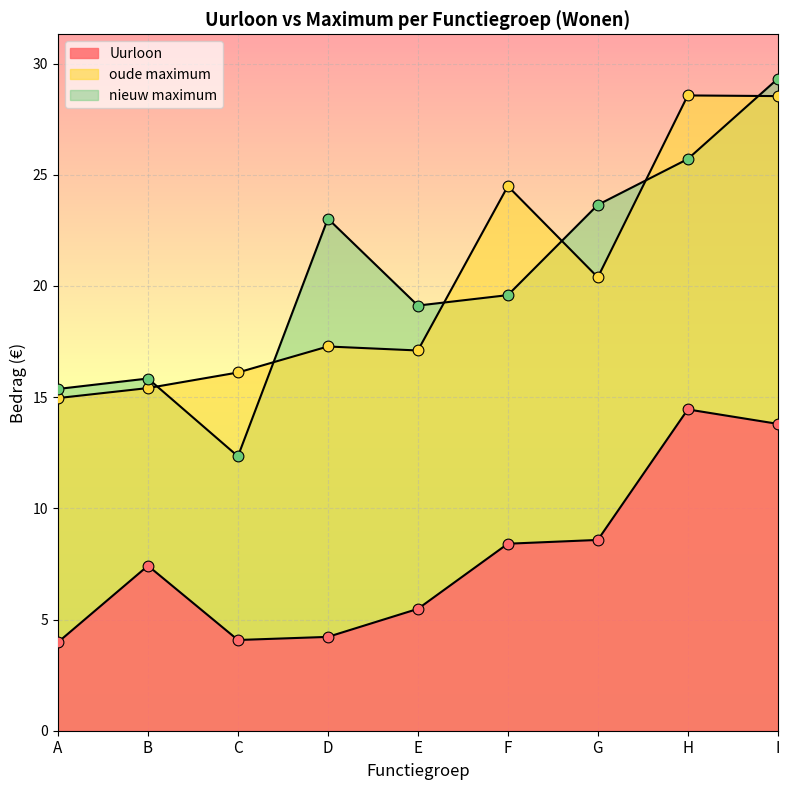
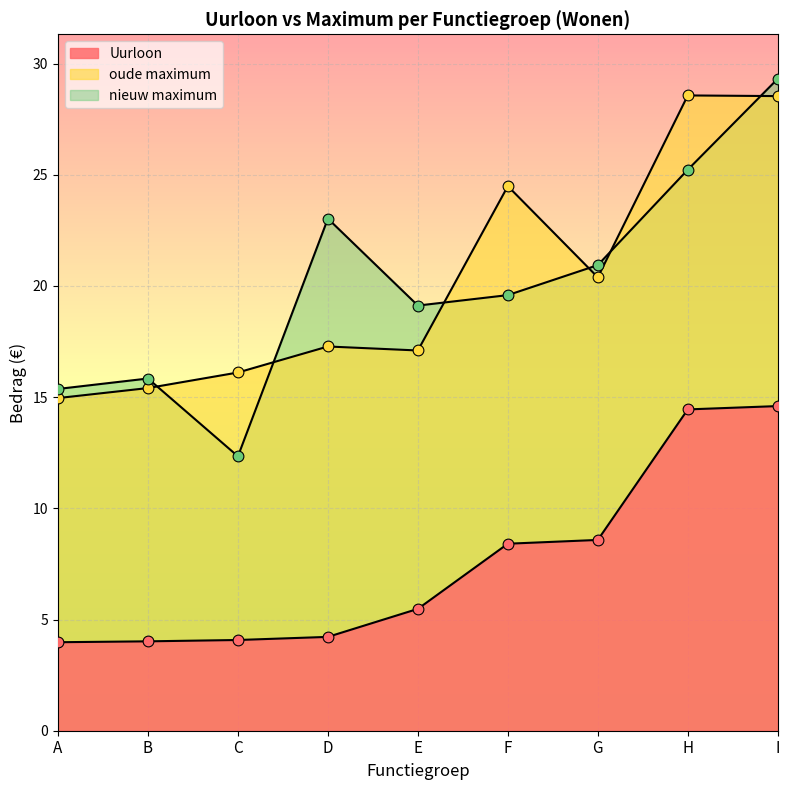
Uurloon, B: 7.4 -> 4.0
nieuw maximum, G: 23.7 -> 20.9
nieuw maximum, H: 25.7 -> 25.2
Uurloon, I: 13.8 -> 14.6
